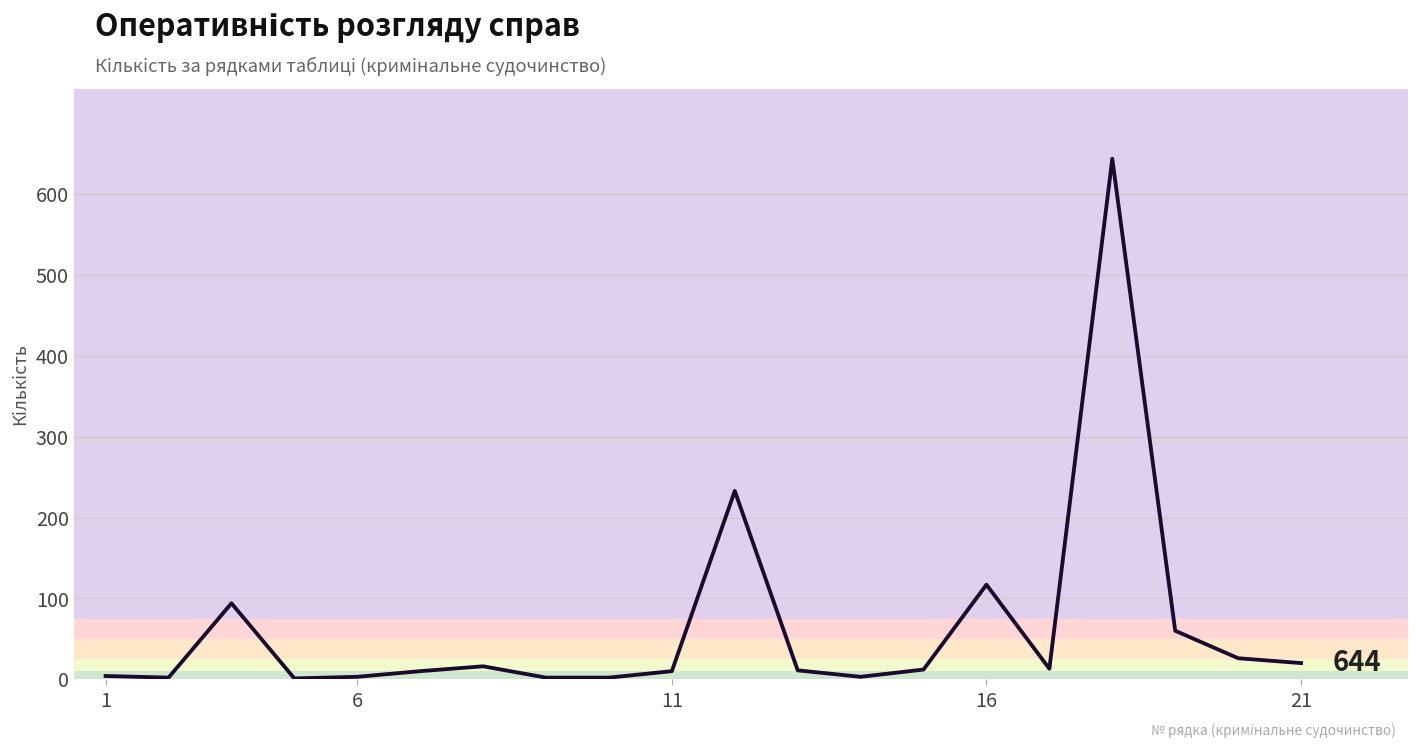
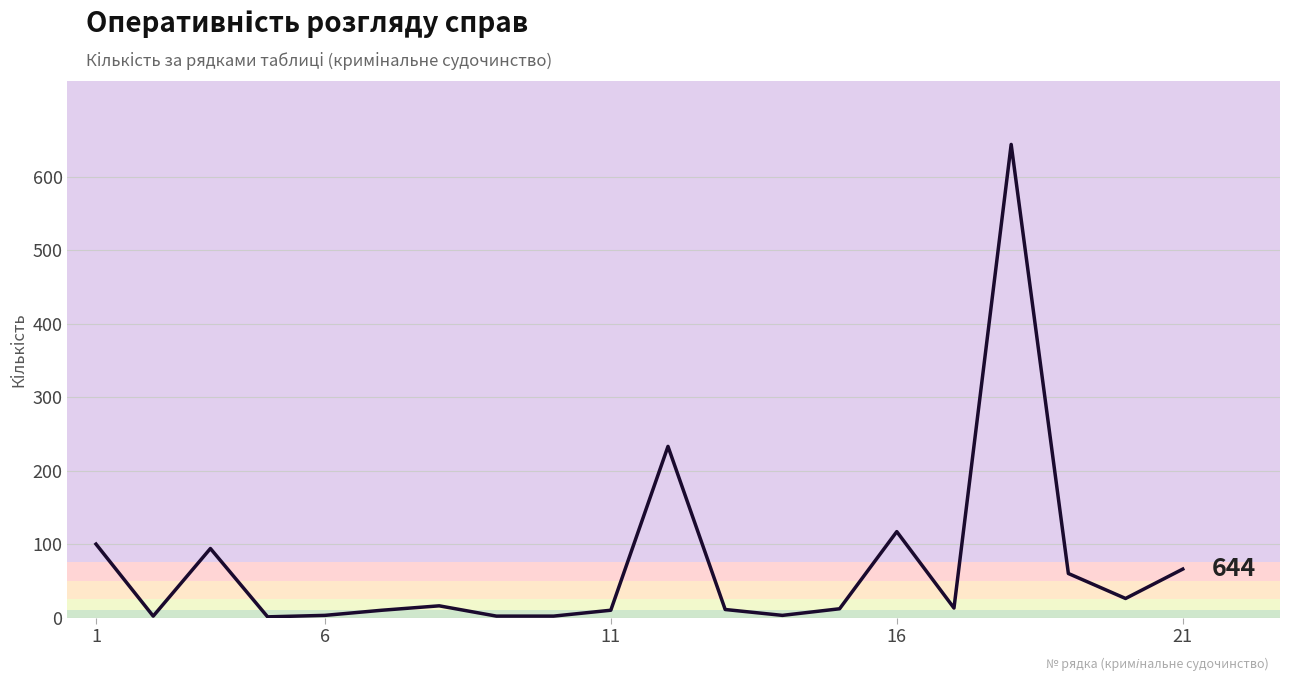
1: 0 -> 100
21: 20 -> 70
